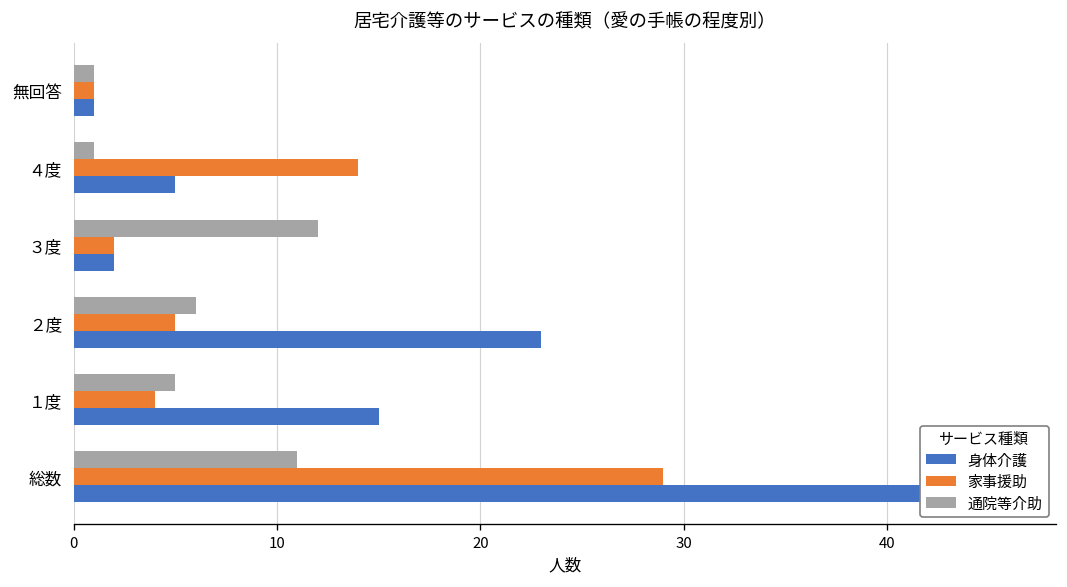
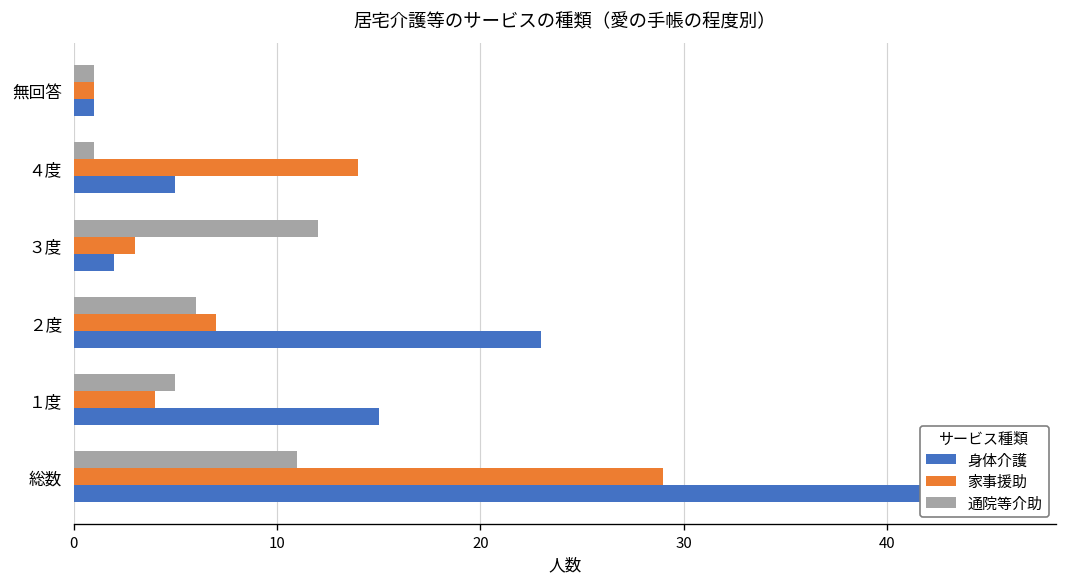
家事援助, ３度: 2 -> 3
家事援助, ２度: 5 -> 7
